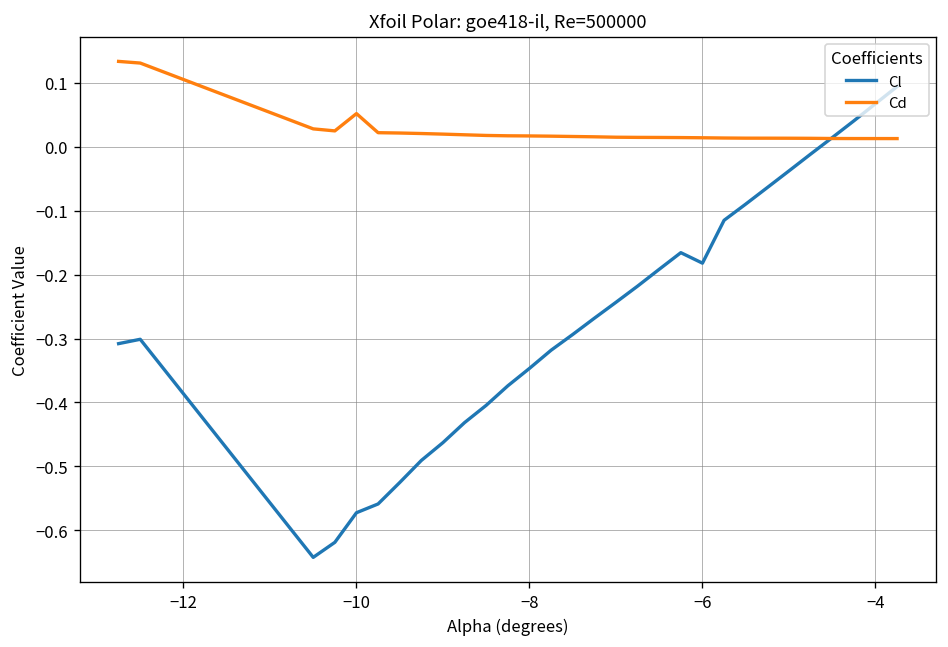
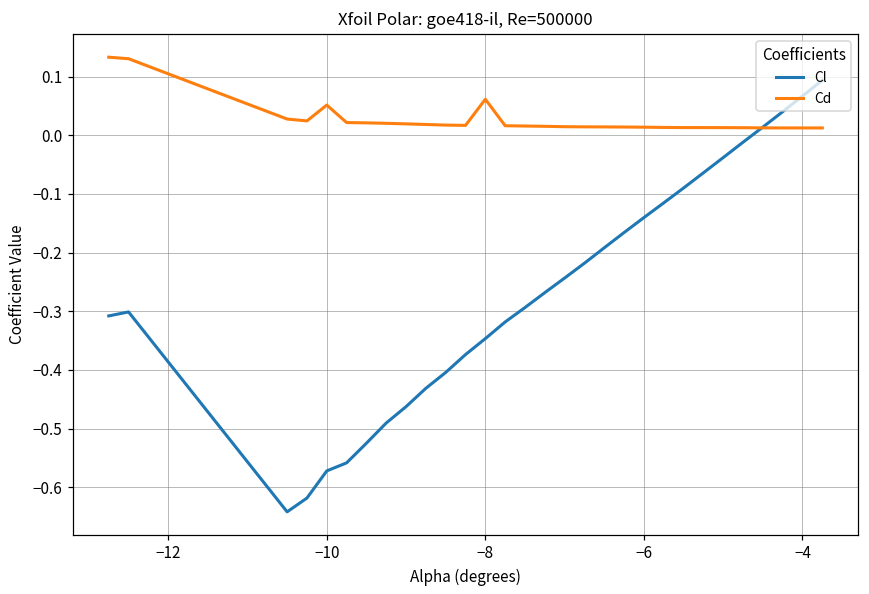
Cd, −8: 0.02 -> 0.06
Cl, −6: -0.18 -> -0.14
